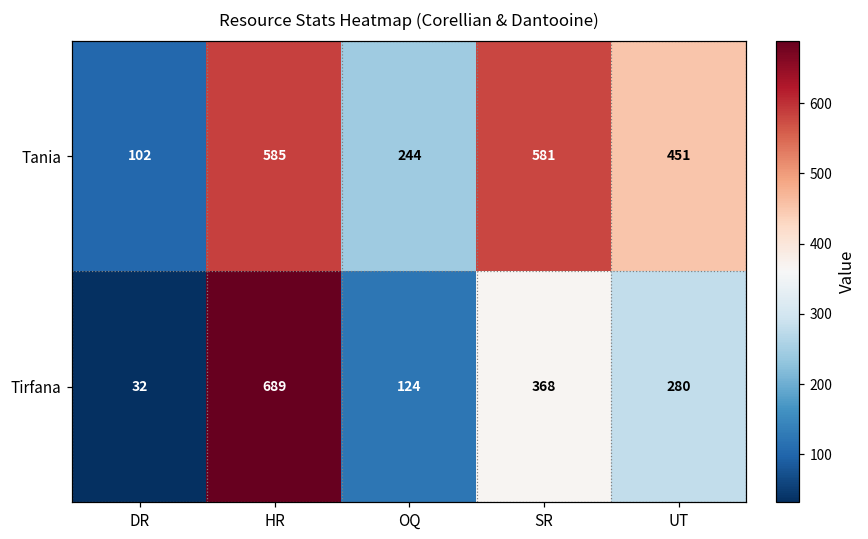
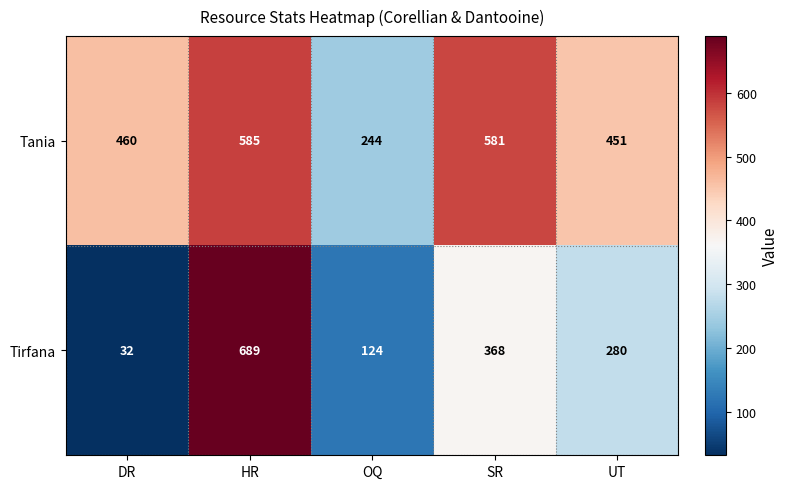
Tania, DR: 102 -> 460
